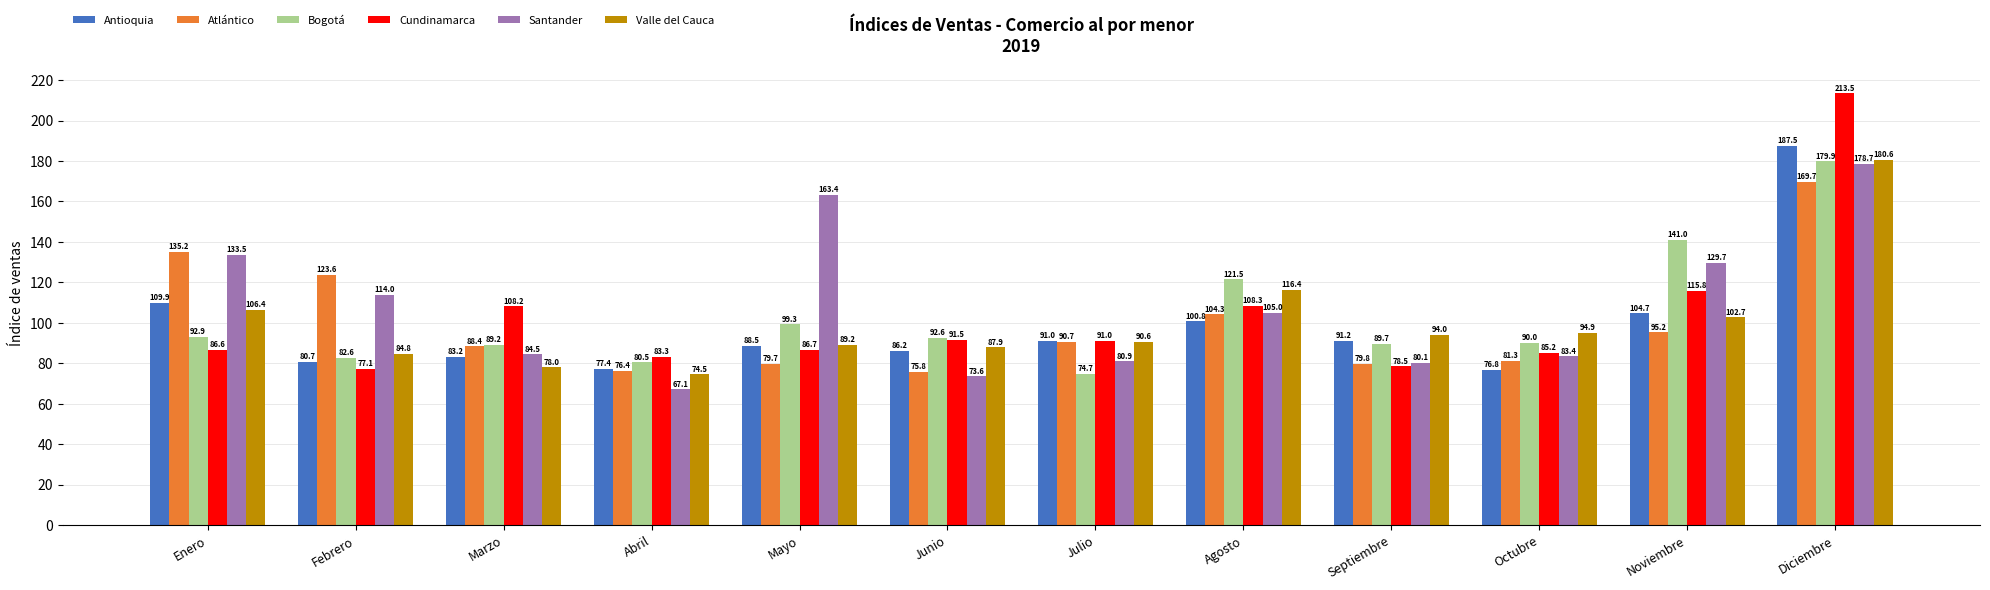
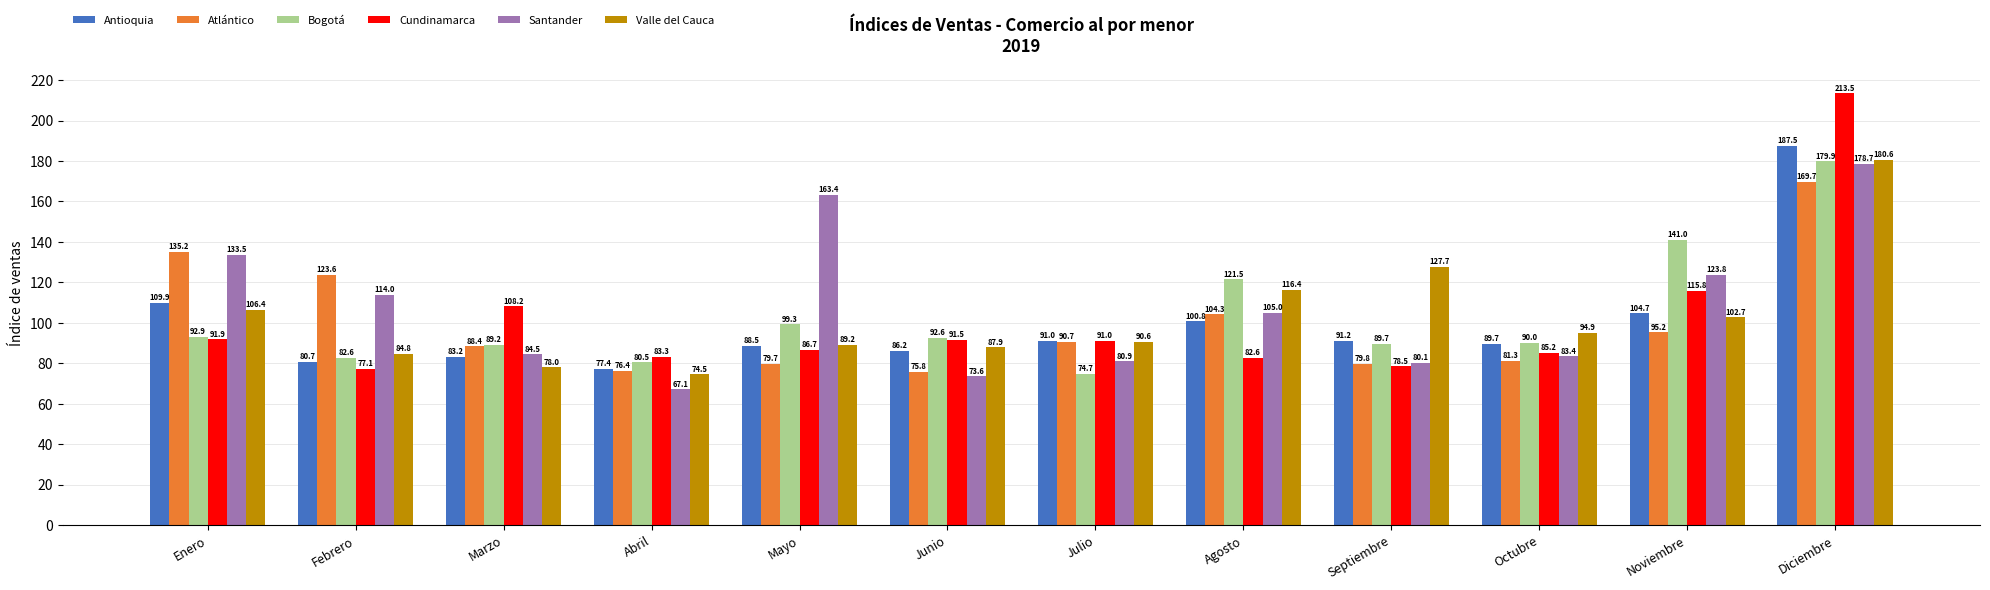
Cundinamarca, Enero: 86.6 -> 91.9
Cundinamarca, Agosto: 108.3 -> 82.6
Valle del Cauca, Septiembre: 94.0 -> 127.7
Antioquia, Octubre: 76.8 -> 89.7
Santander, Noviembre: 129.7 -> 123.8
